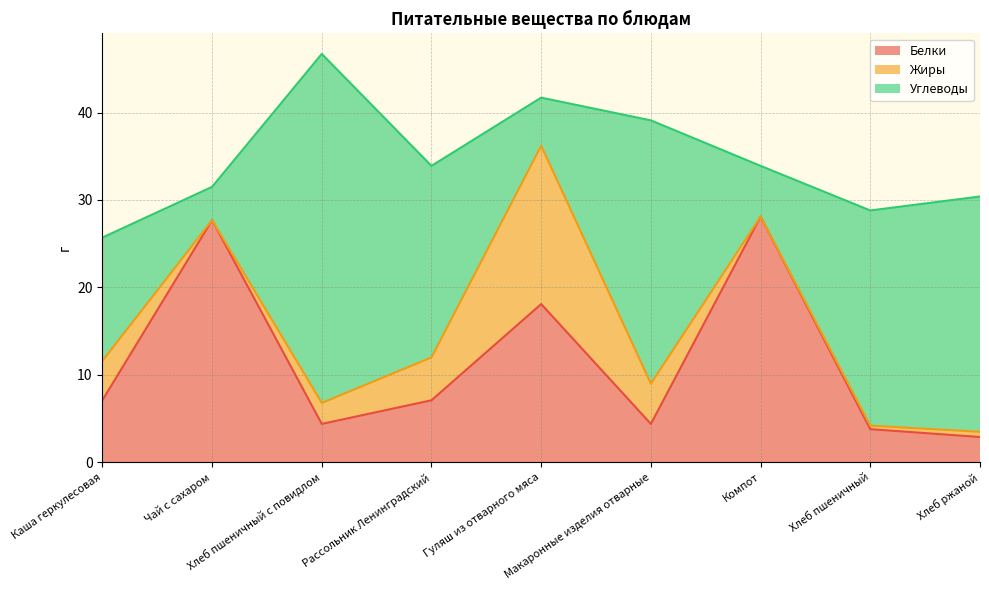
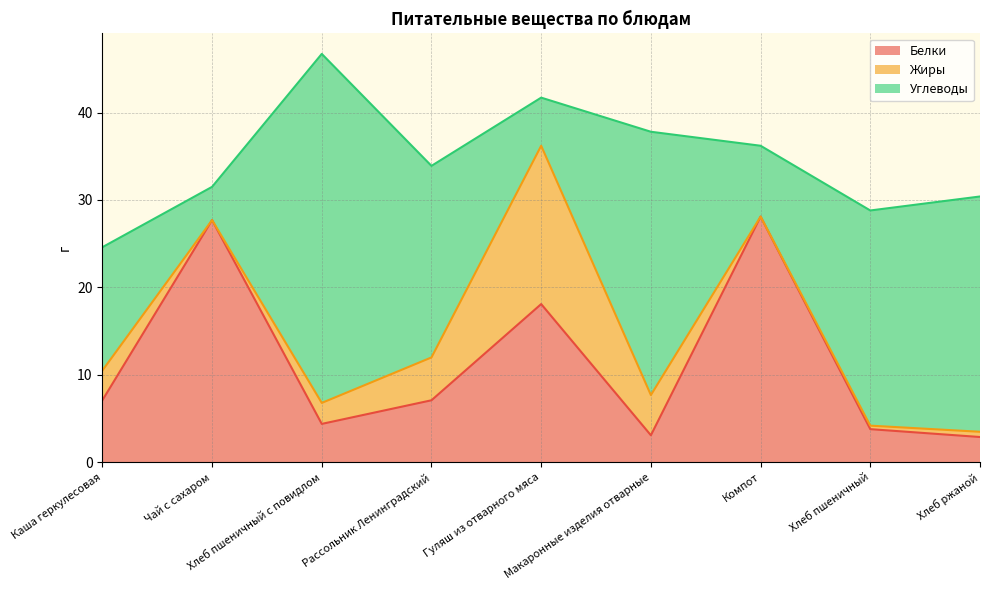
Жиры, Каша геркулесовая: 5 -> 3
Белки, Макаронные изделия отварные: 4 -> 3
Углеводы, Компот: 6 -> 8
